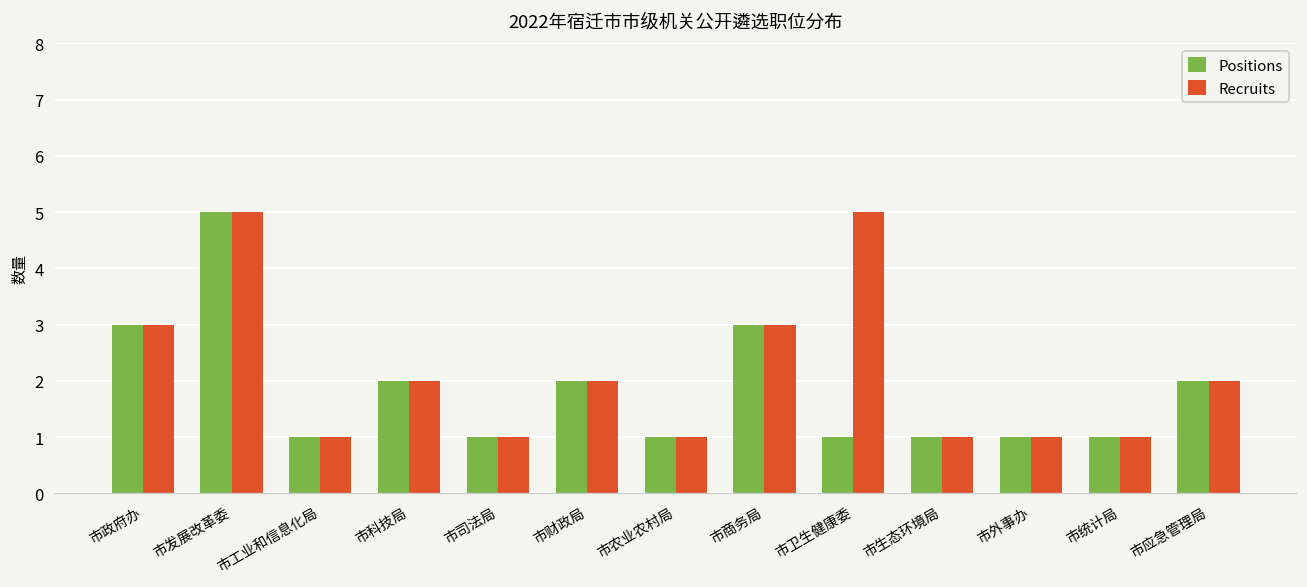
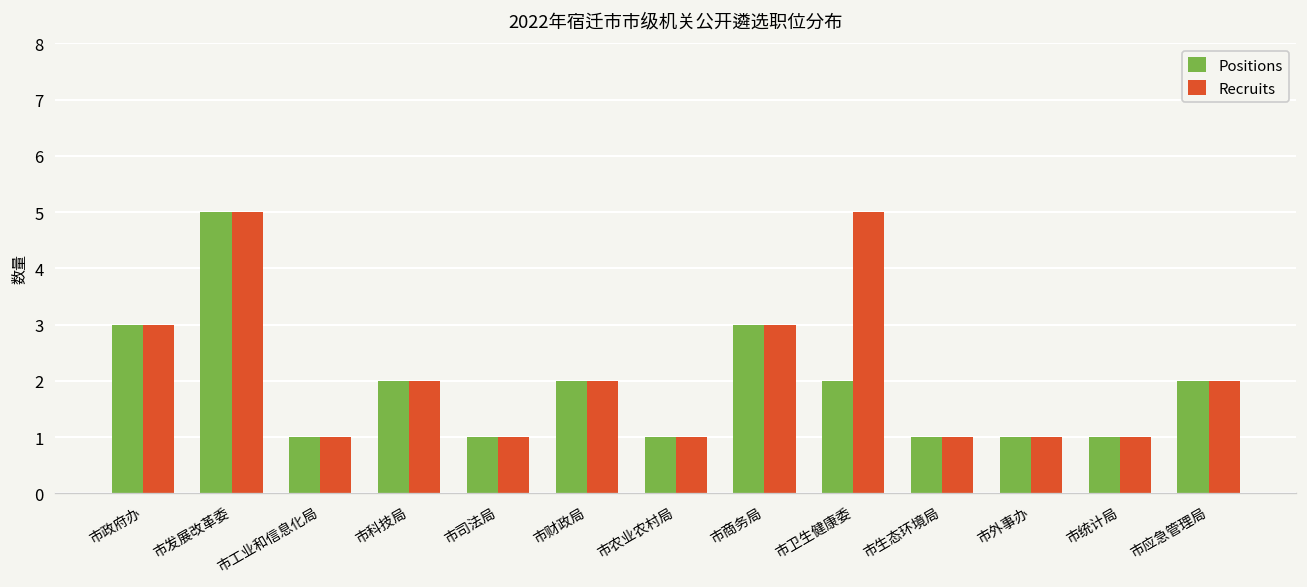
Positions, 市卫生健康委: 1 -> 2
